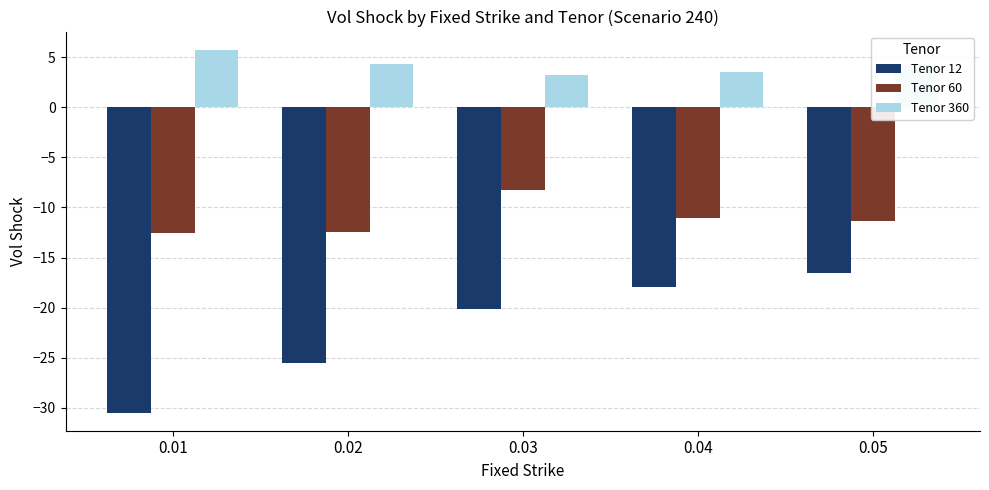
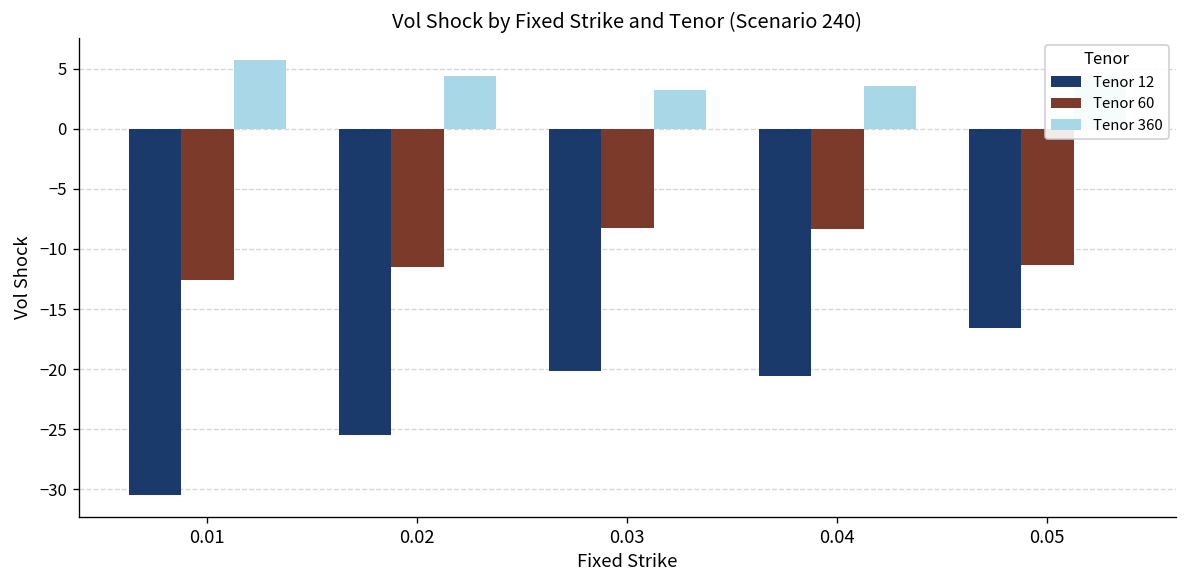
Tenor 60, 0.02: -12.5 -> -11.5
Tenor 12, 0.04: -18.0 -> -20.6
Tenor 60, 0.04: -11.0 -> -8.3
